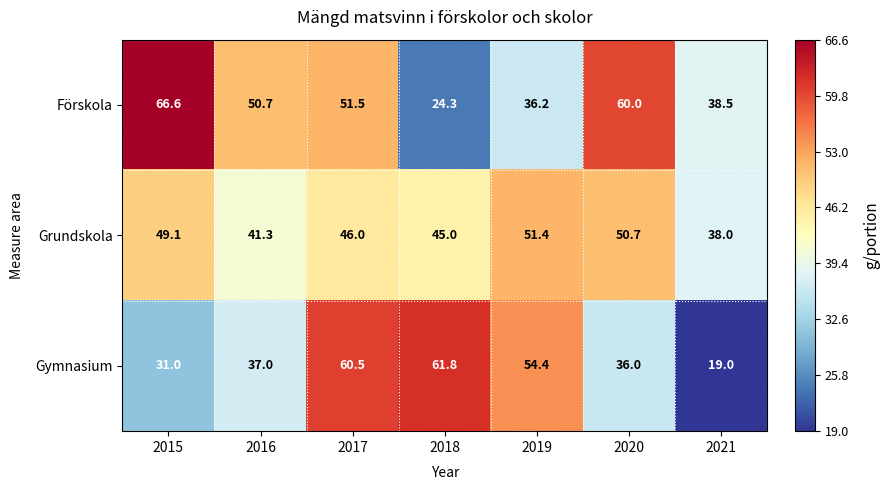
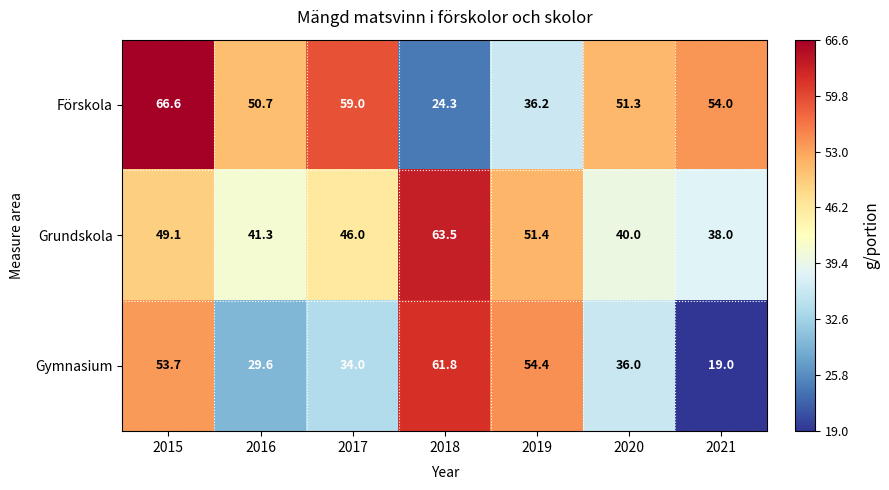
Förskola, 2017: 51.5 -> 59.0
Förskola, 2020: 60.0 -> 51.3
Förskola, 2021: 38.5 -> 54.0
Grundskola, 2018: 45.0 -> 63.5
Grundskola, 2020: 50.7 -> 40.0
Gymnasium, 2015: 31.0 -> 53.7
Gymnasium, 2016: 37.0 -> 29.6
Gymnasium, 2017: 60.5 -> 34.0
